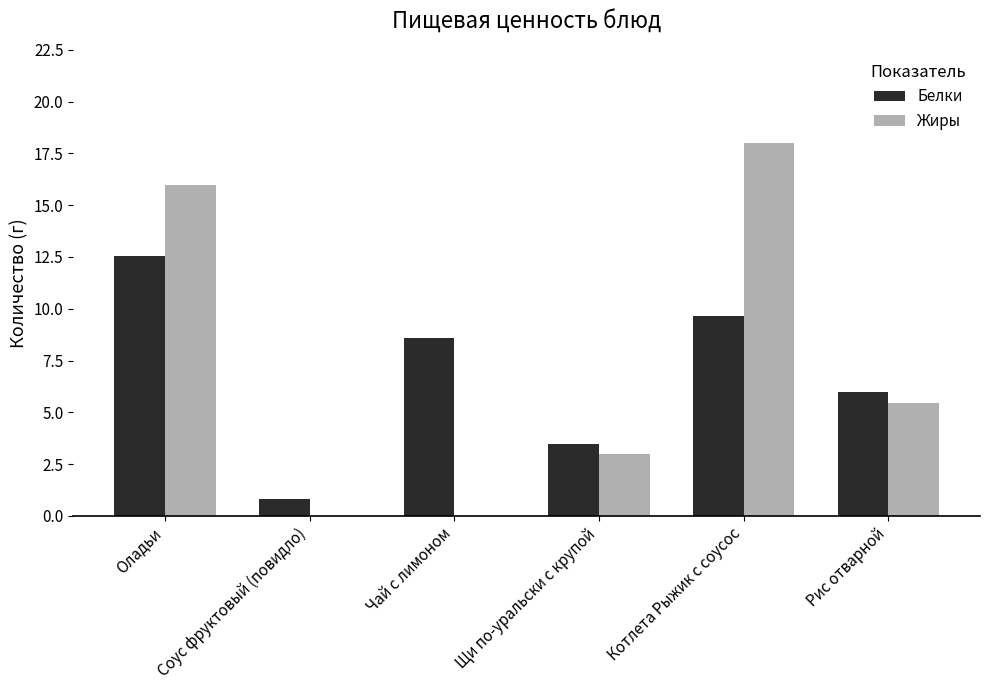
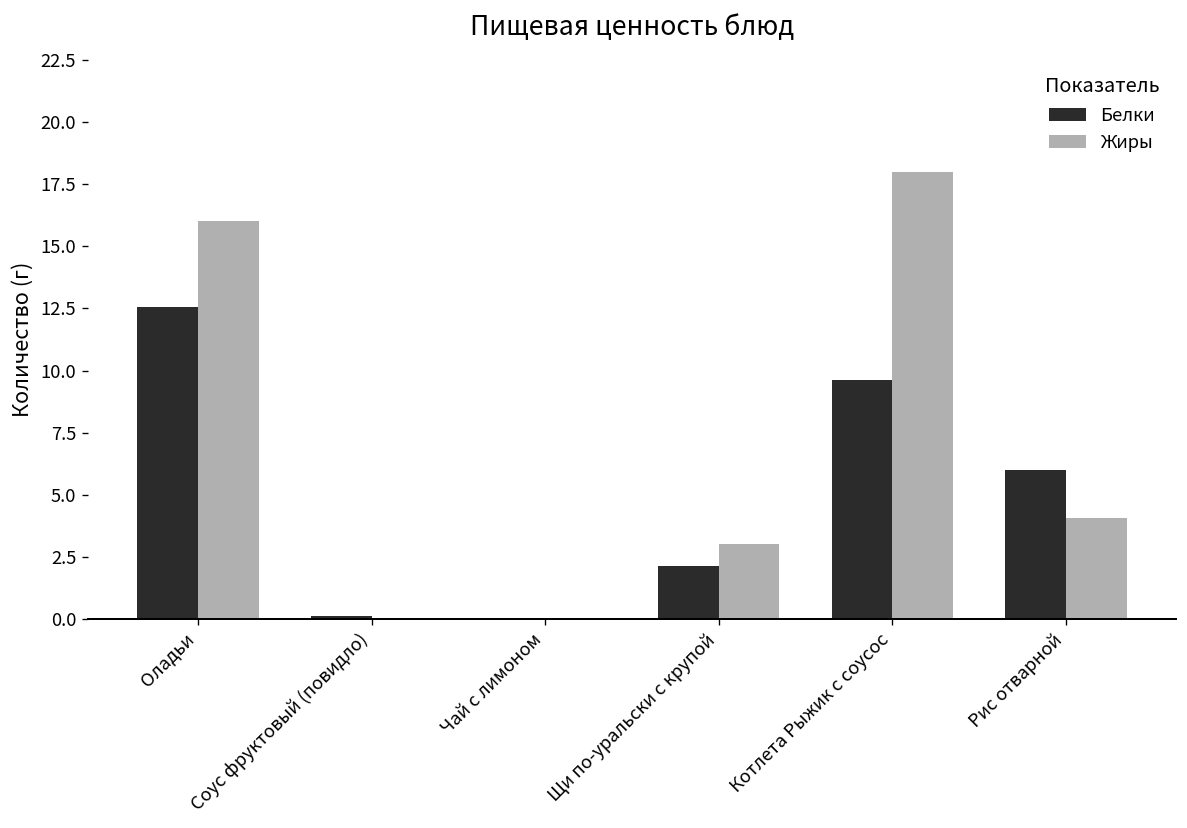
Белки, Соус фруктовый (повидло): 0.8 -> 0.1
Белки, Чай с лимоном: 8.6 -> 0.0
Белки, Щи по-уральски с крупой: 3.5 -> 2.1
Жиры, Рис отварной: 5.5 -> 4.1
